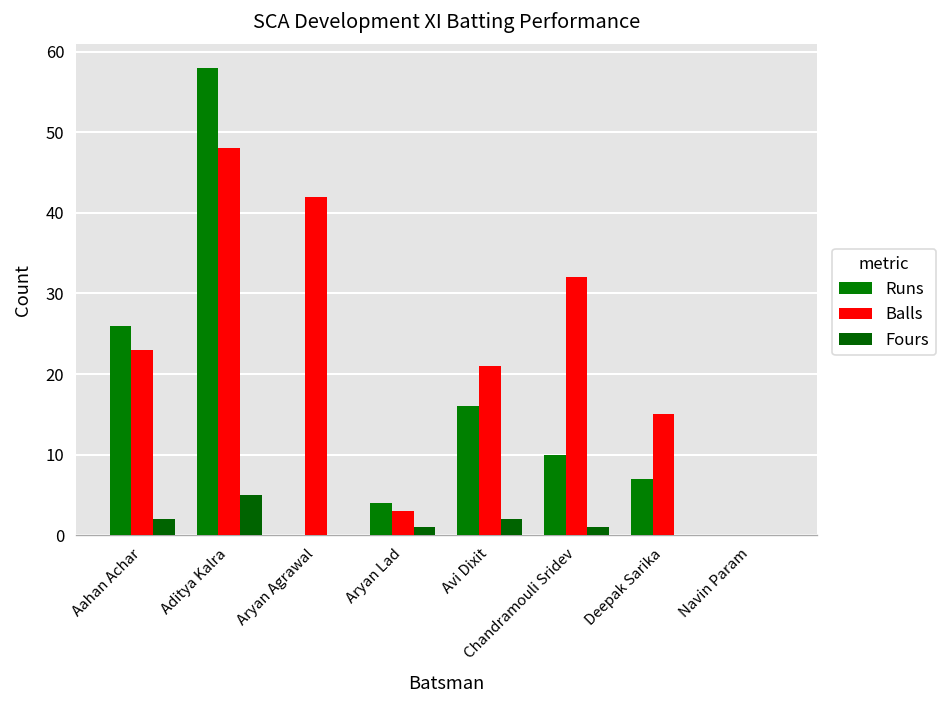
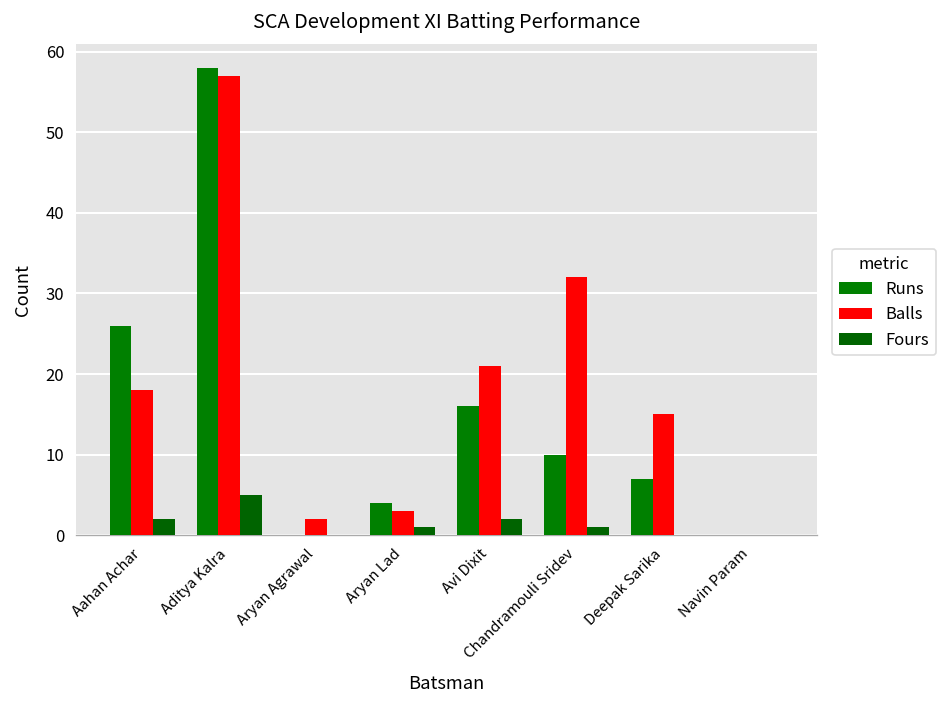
Balls, Aahan Achar: 23 -> 18
Balls, Aditya Kalra: 48 -> 57
Balls, Aryan Agrawal: 42 -> 2
